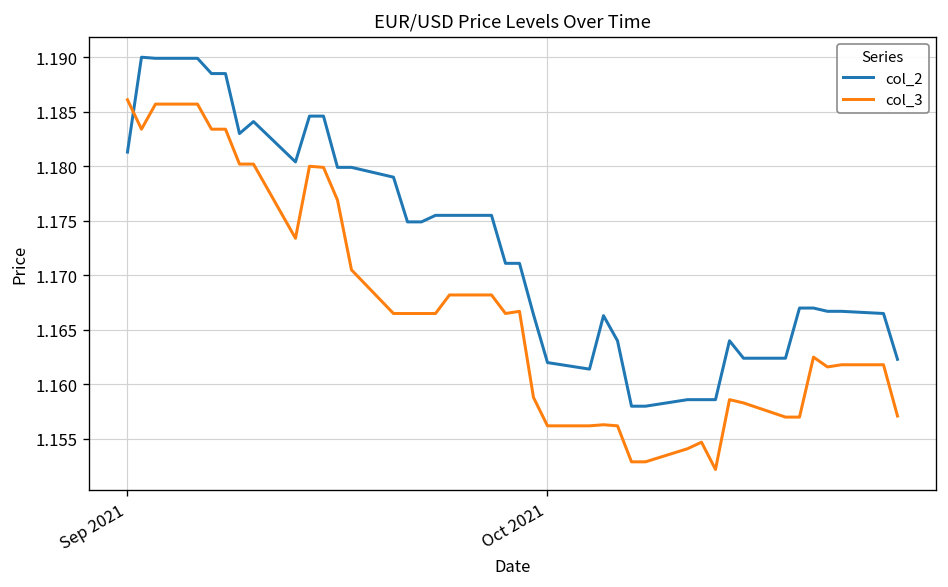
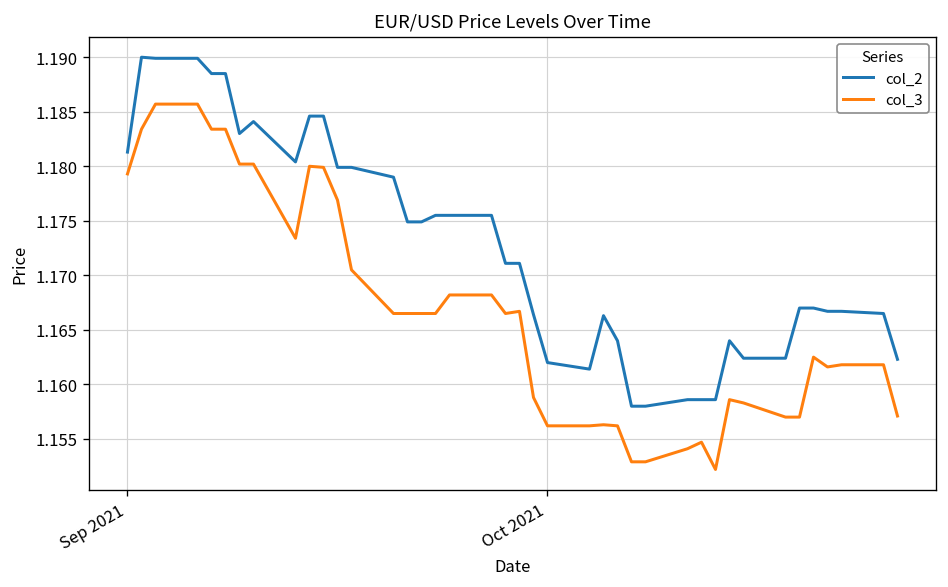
col_3, Sep 2021: 1.186 -> 1.179
